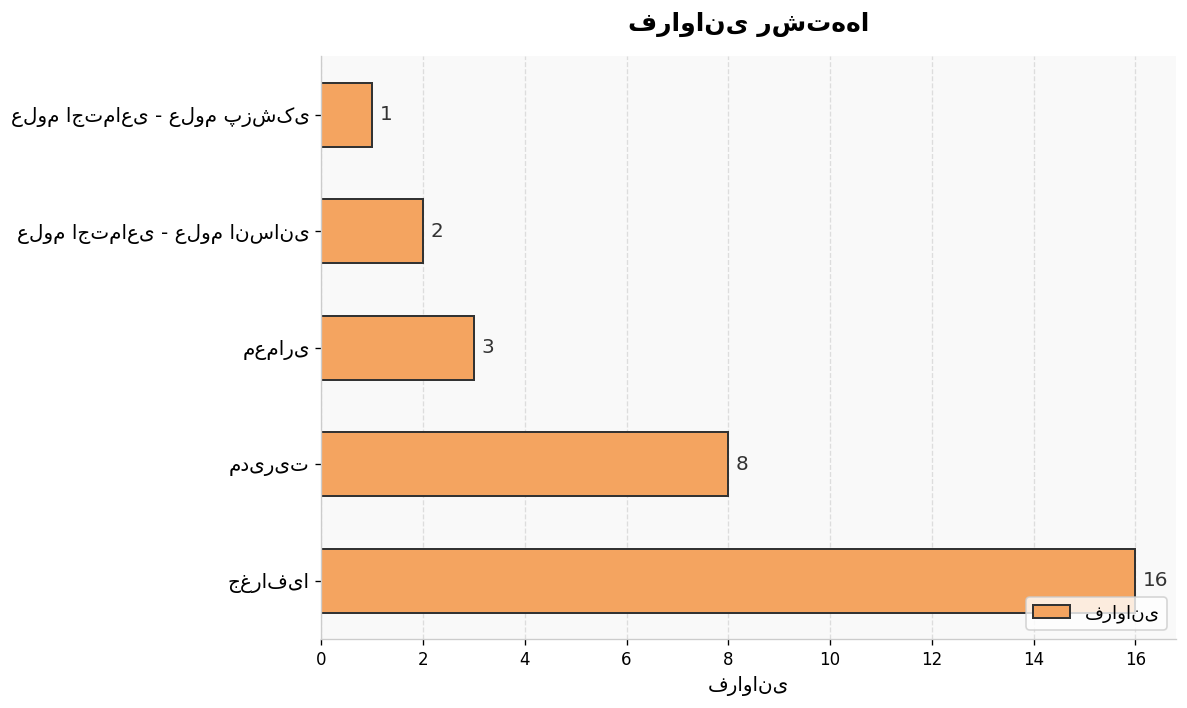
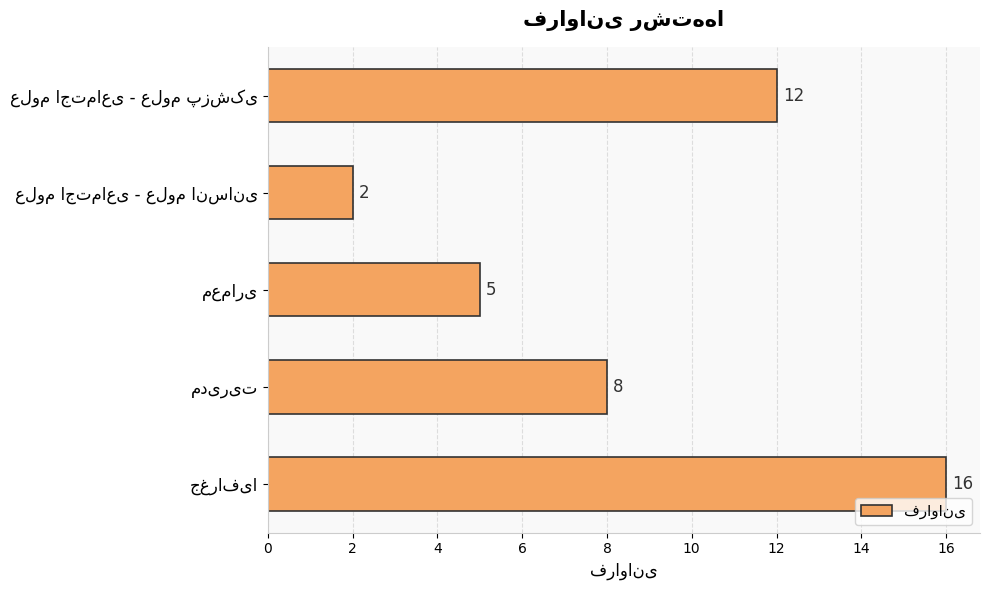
علوم اجتماعی - علوم پزشکی: 1 -> 12
معماری: 3 -> 5
